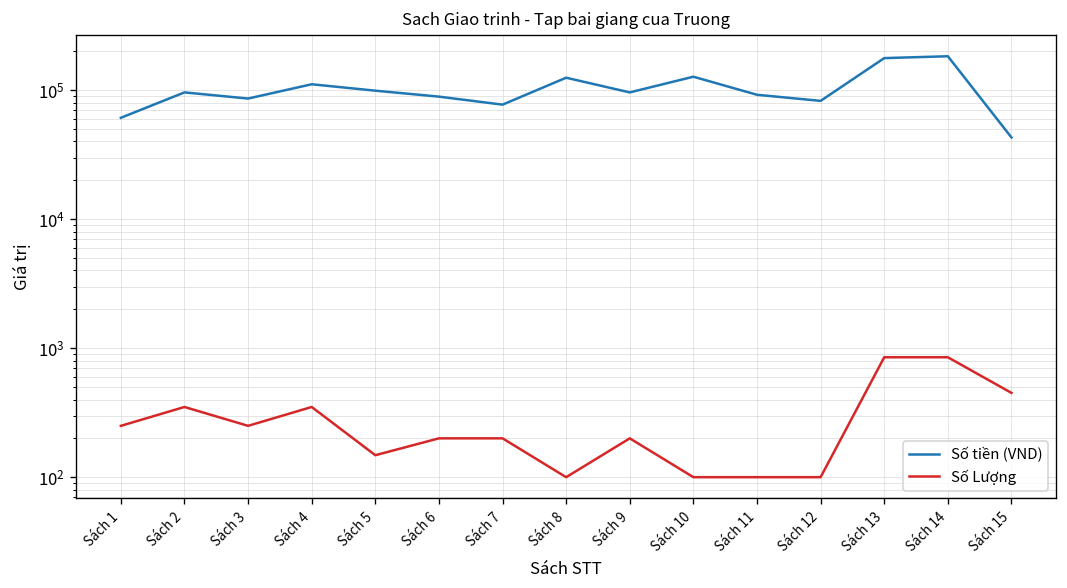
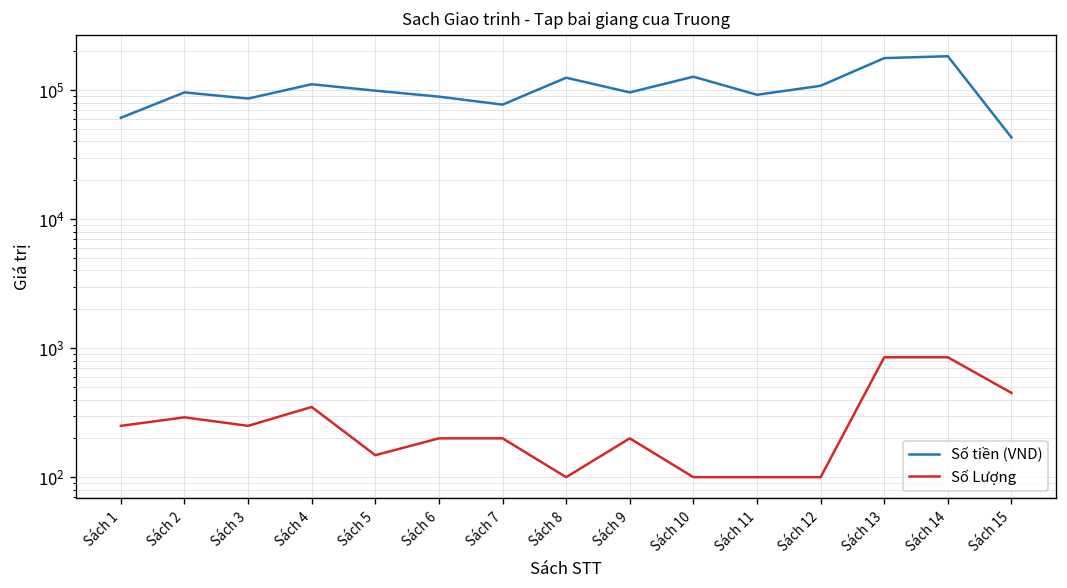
Số Lượng, Sách 2: 350 -> 290
Số tiền (VND), Sách 12: 80000 -> 110000
